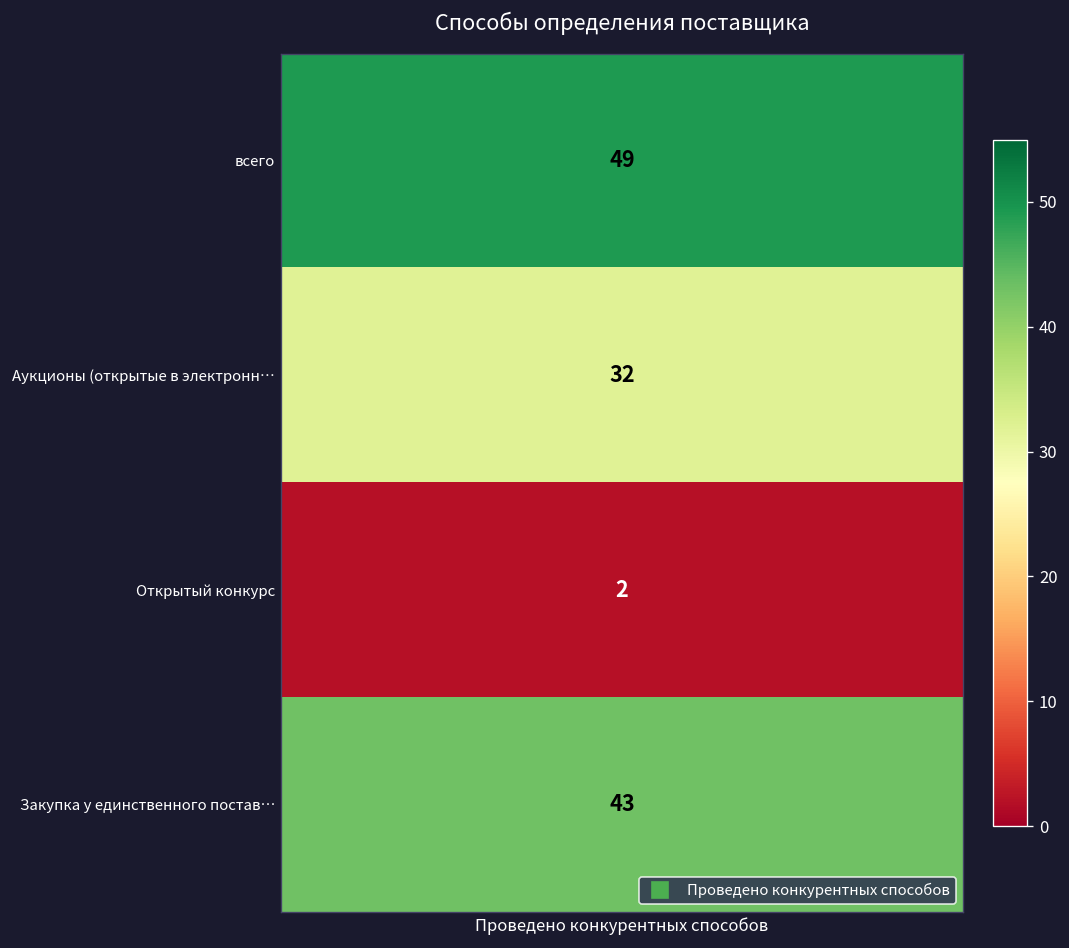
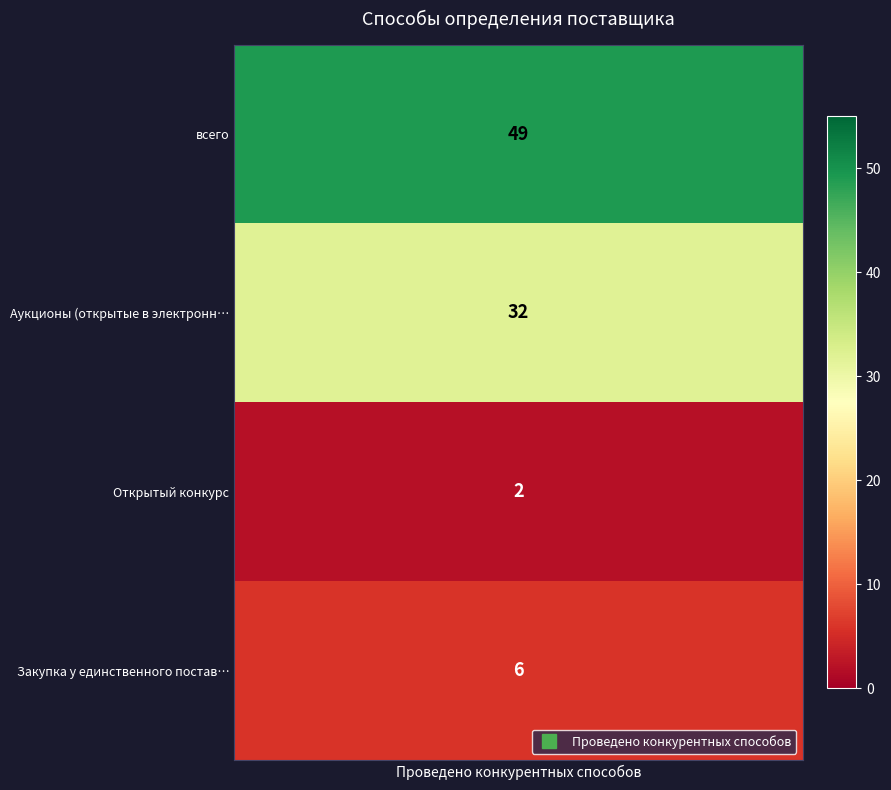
Закупка у единственного постав…, Проведено конкурентных способов: 43 -> 6
